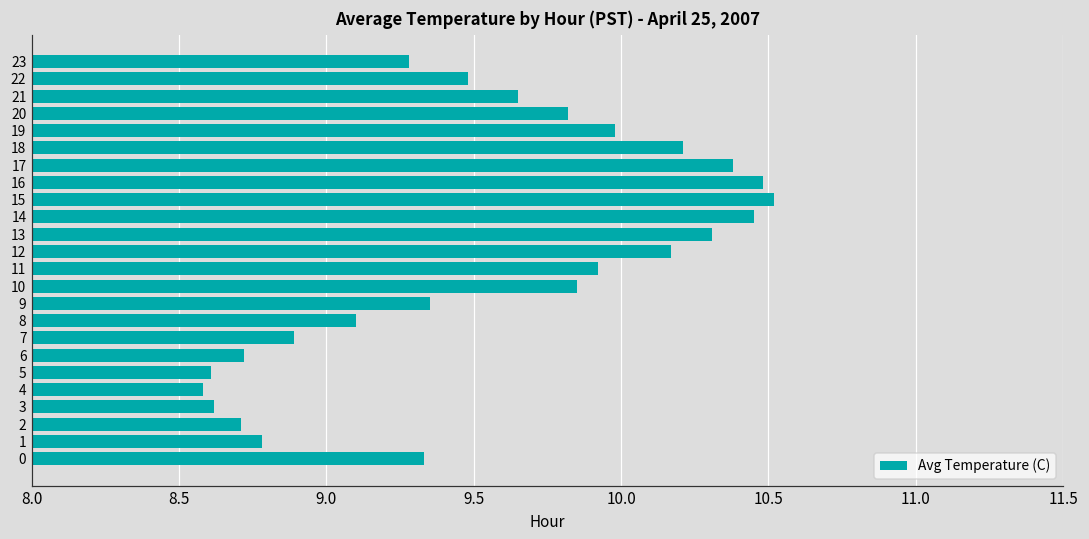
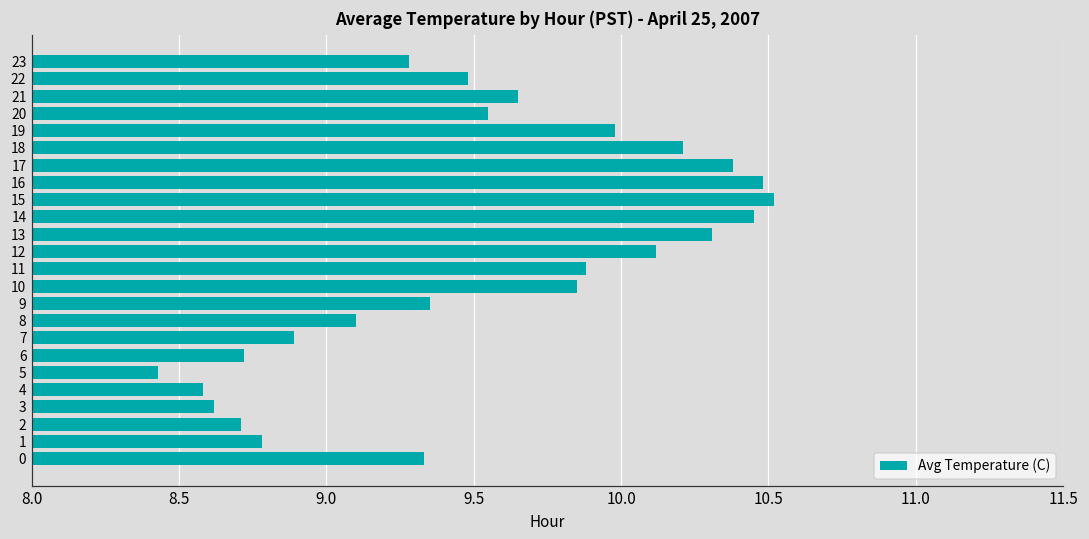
20: 9.82 -> 9.55
12: 10.17 -> 10.12
11: 9.92 -> 9.88
5: 8.61 -> 8.43
